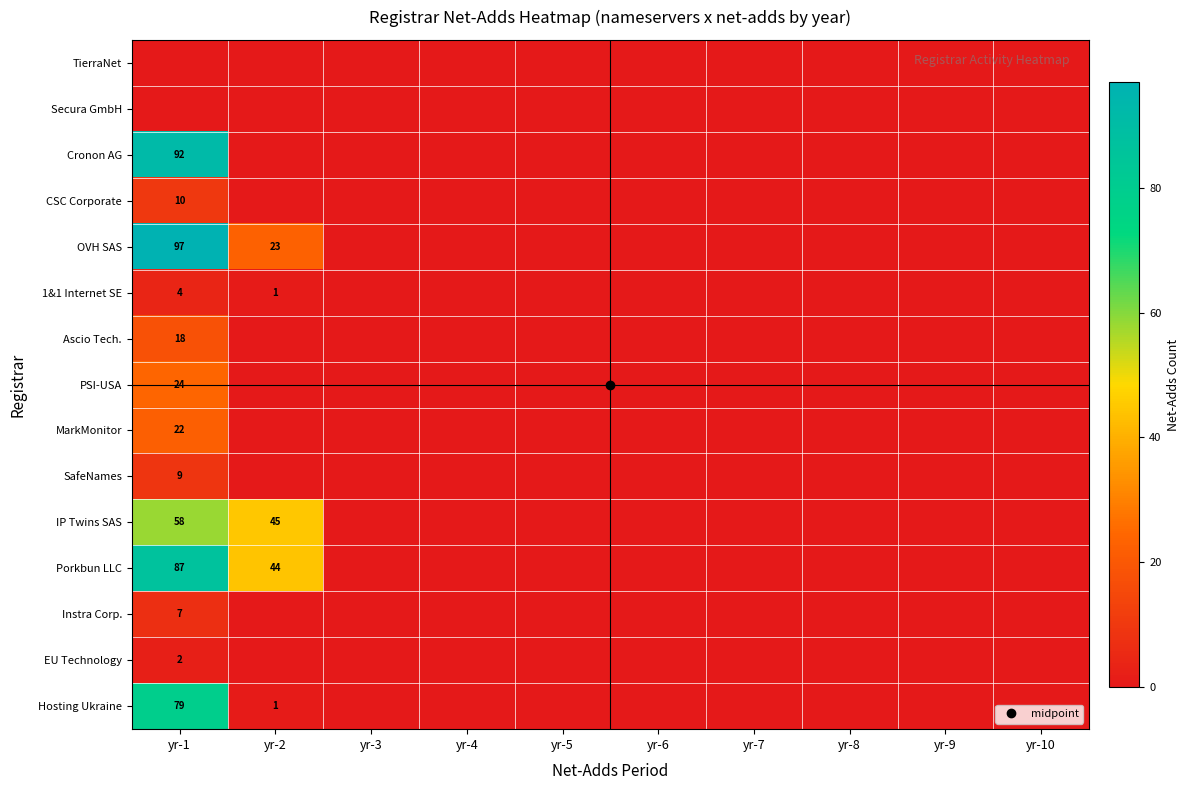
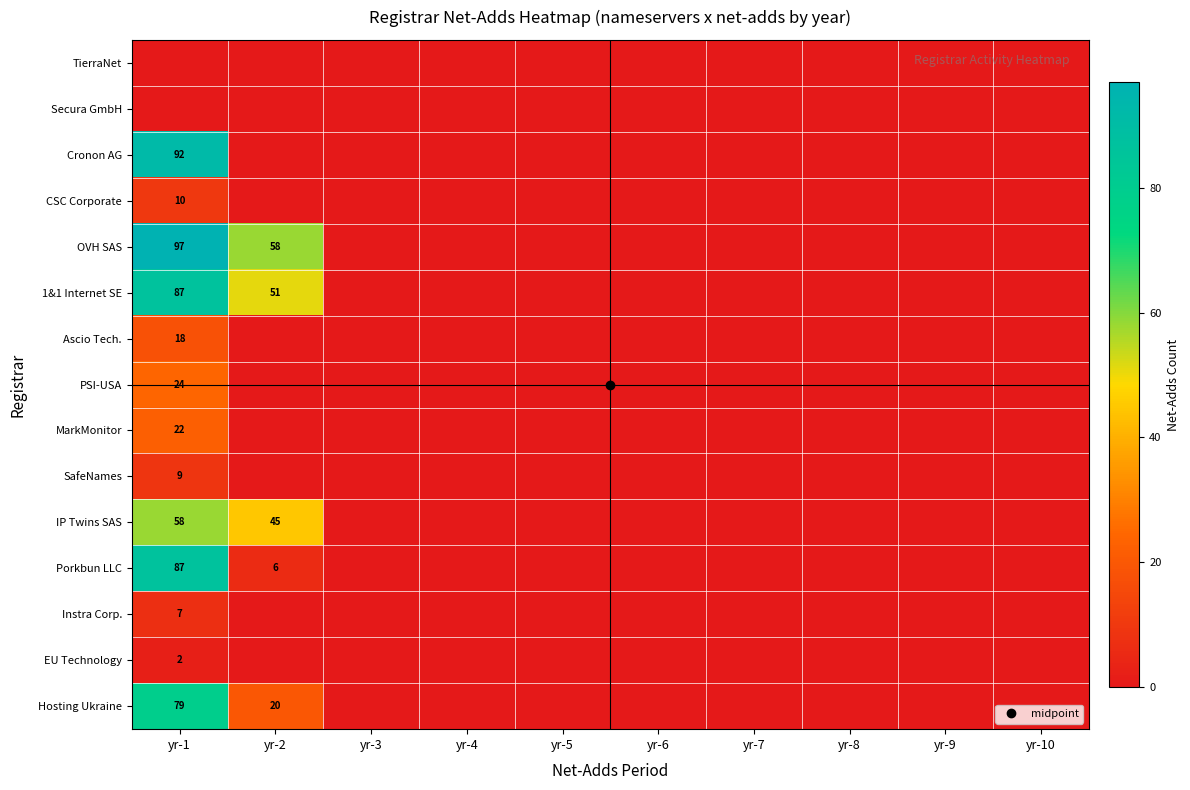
OVH SAS, yr-2: 23 -> 58
1&1 Internet SE, yr-1: 4 -> 87
1&1 Internet SE, yr-2: 1 -> 51
Porkbun LLC, yr-2: 44 -> 6
Hosting Ukraine, yr-2: 1 -> 20
